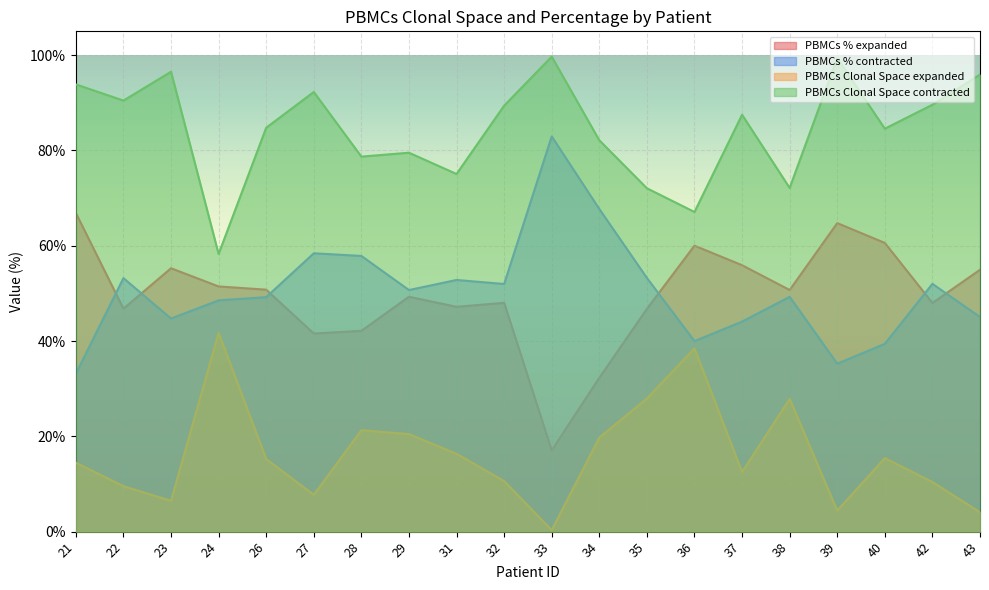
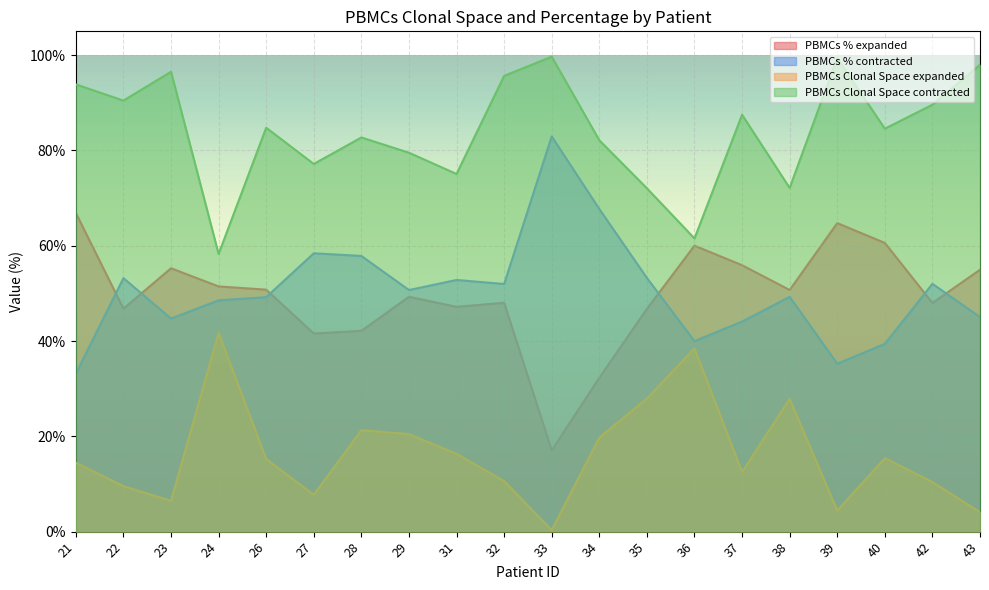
PBMCs Clonal Space contracted, 27: 92% -> 77%
PBMCs Clonal Space contracted, 28: 79% -> 83%
PBMCs Clonal Space contracted, 32: 89% -> 96%
PBMCs Clonal Space contracted, 36: 67% -> 62%
PBMCs Clonal Space contracted, 43: 96% -> 98%
